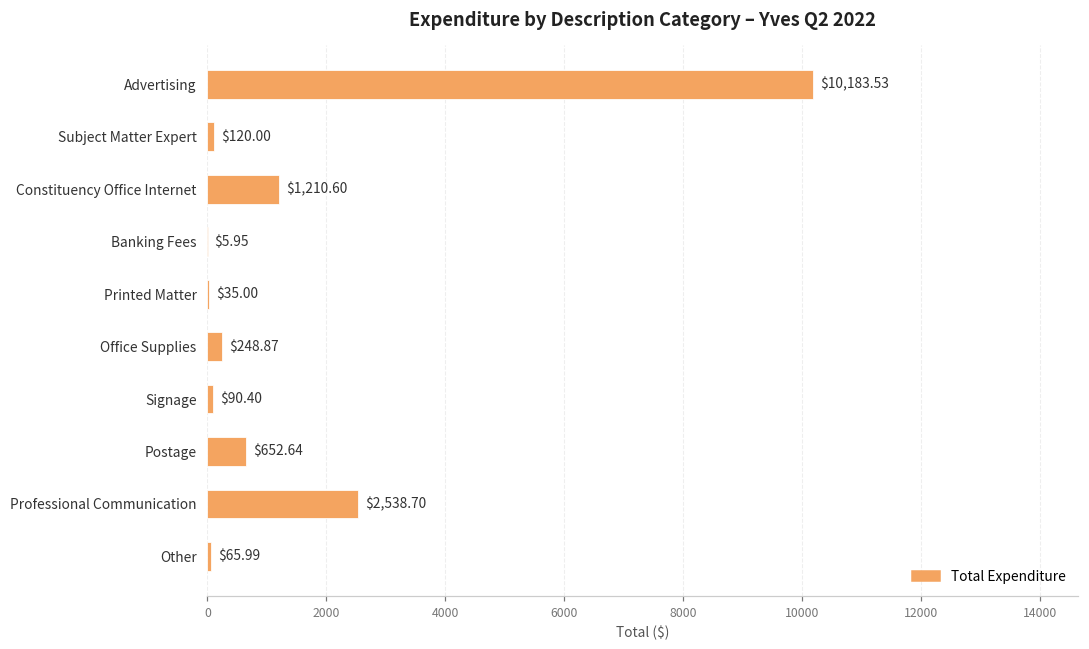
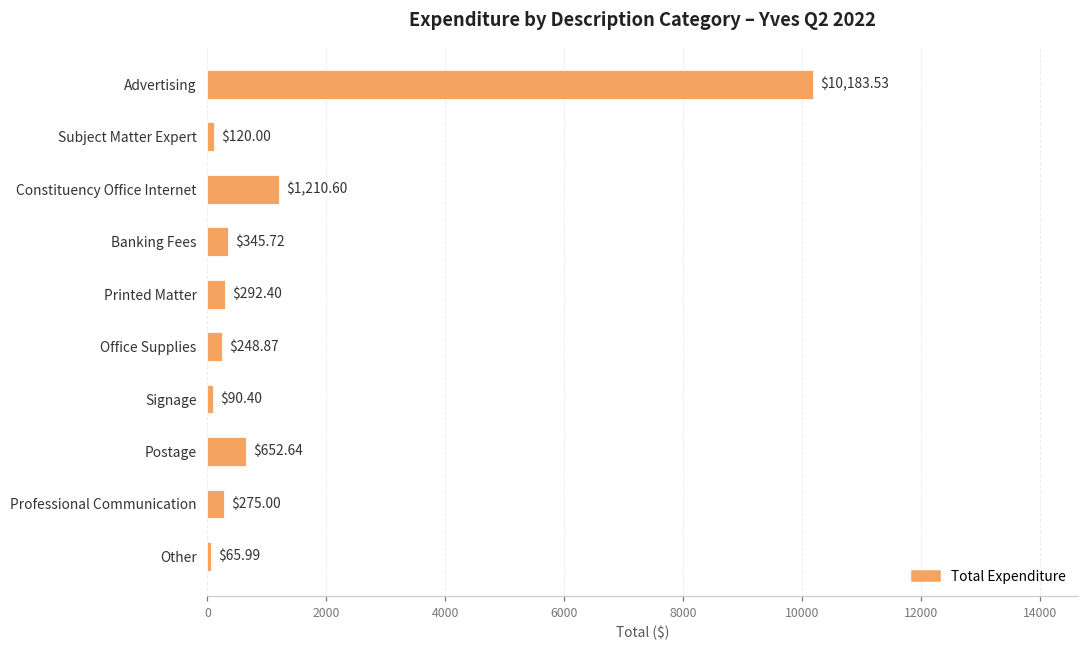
Banking Fees: $5.95 -> $345.72
Printed Matter: $35.00 -> $292.40
Professional Communication: $2,538.70 -> $275.00
